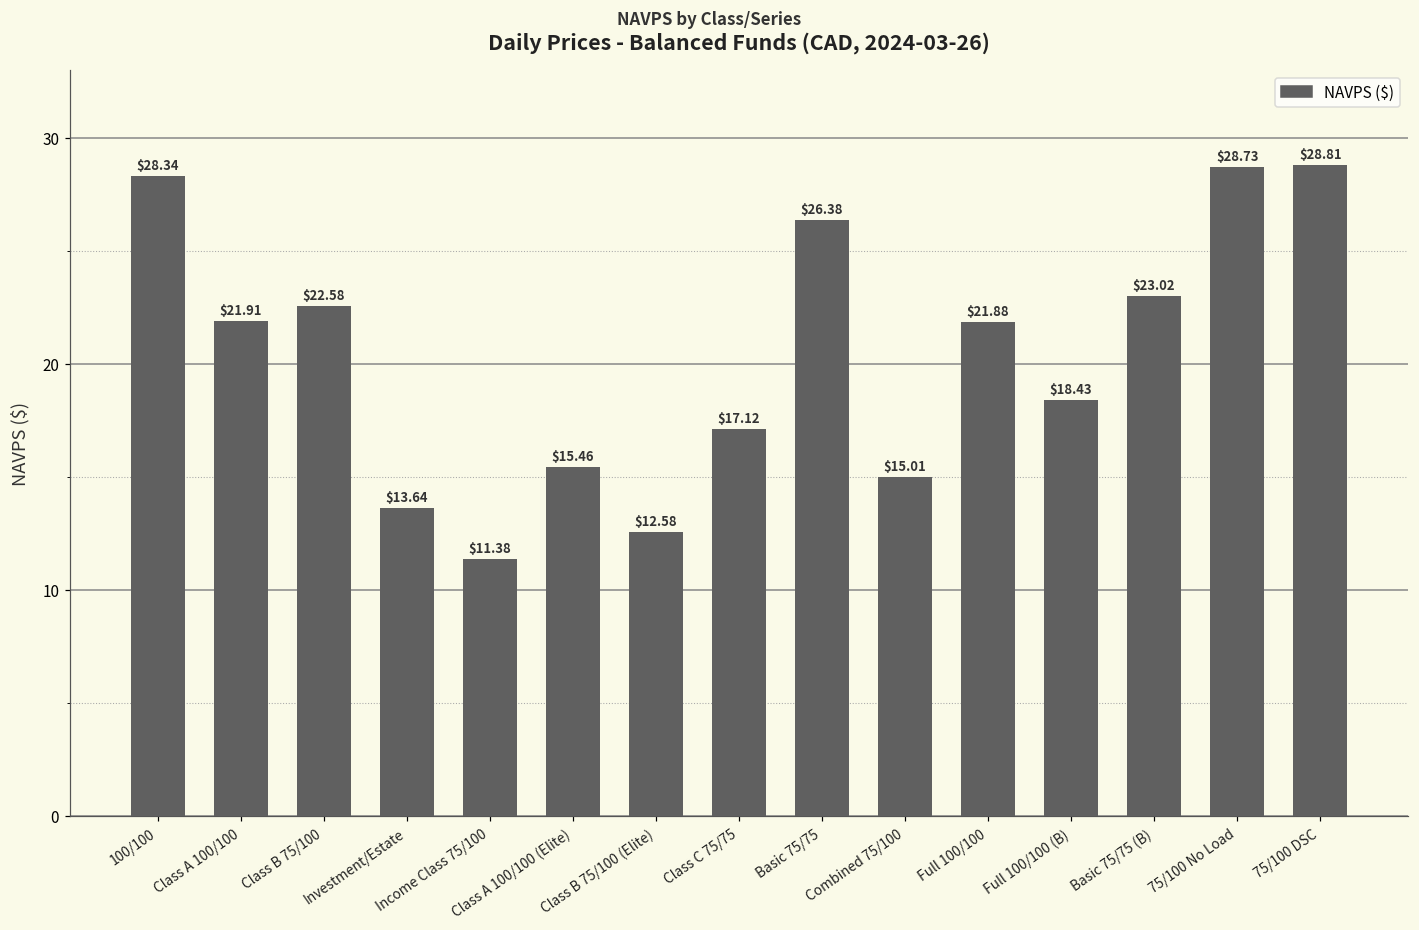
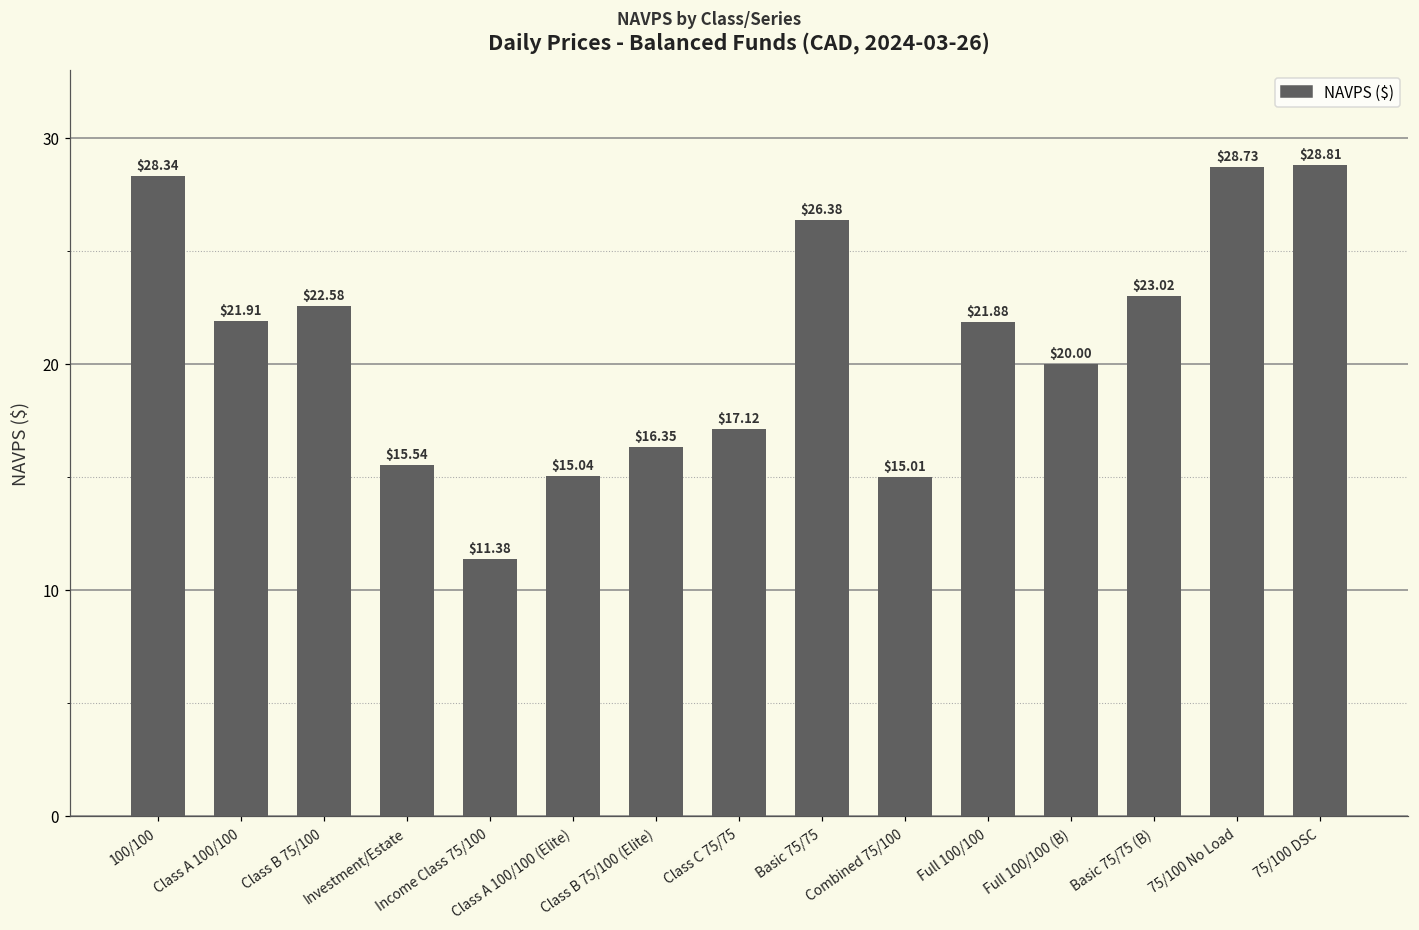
Investment/Estate: $13.64 -> $15.54
Class A 100/100 (Elite): $15.46 -> $15.04
Class B 75/100 (Elite): $12.58 -> $16.35
Full 100/100 (B): $18.43 -> $20.00
